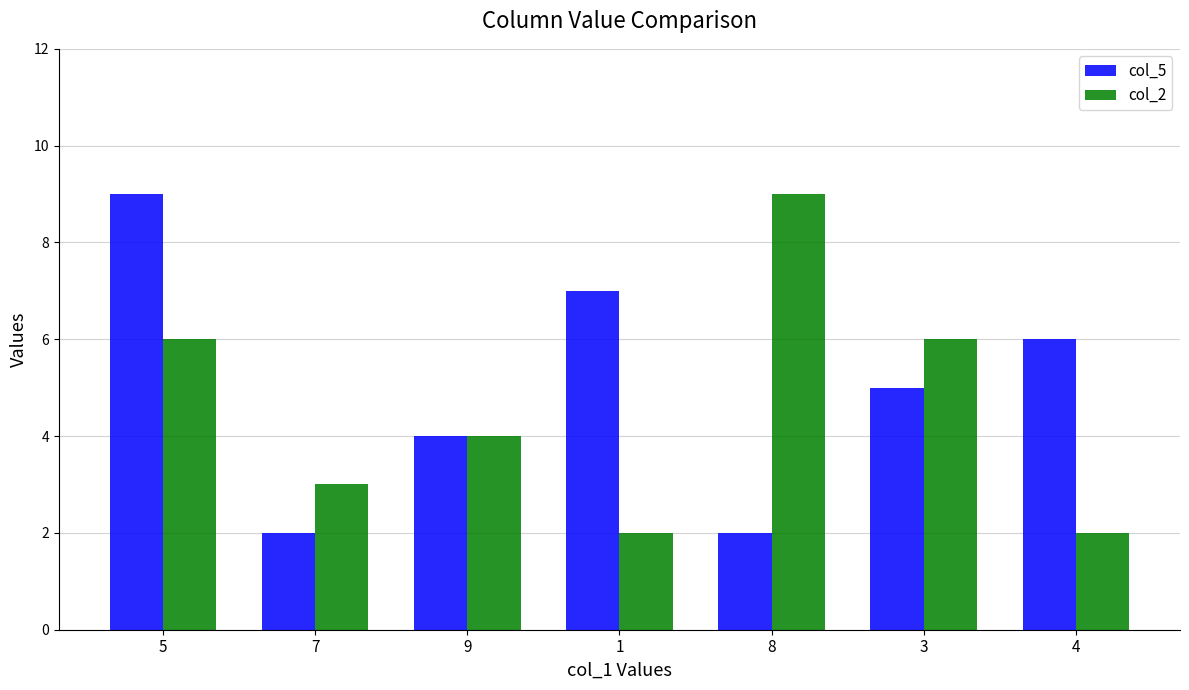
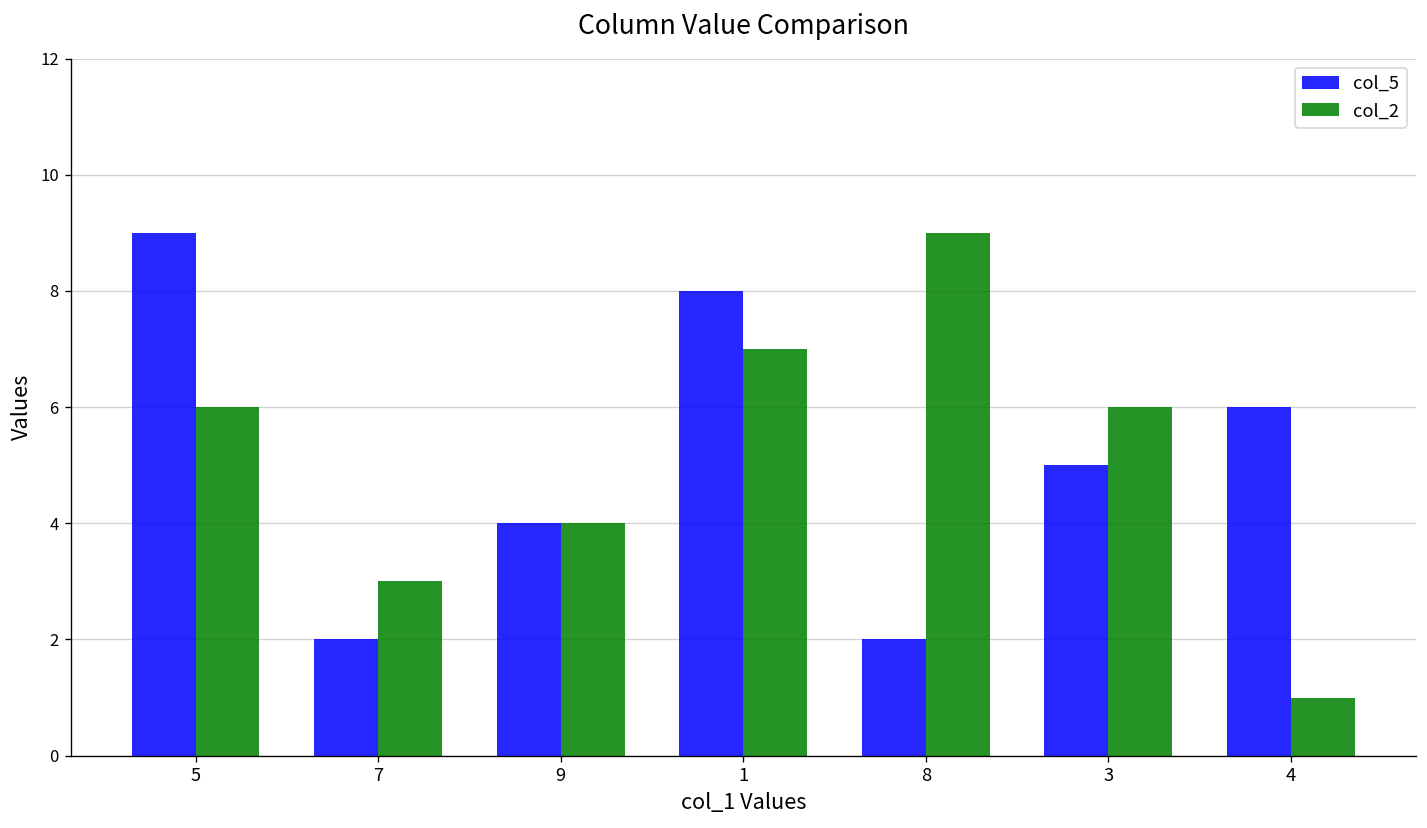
col_5, 1: 7 -> 8
col_2, 1: 2 -> 7
col_2, 4: 2 -> 1
